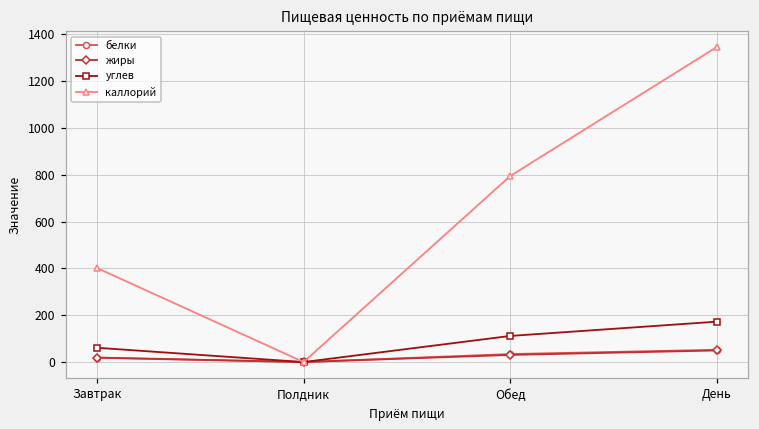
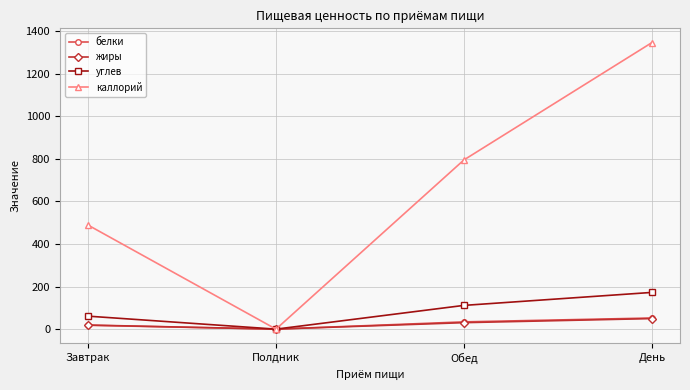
каллорий, Завтрак: 400 -> 490
